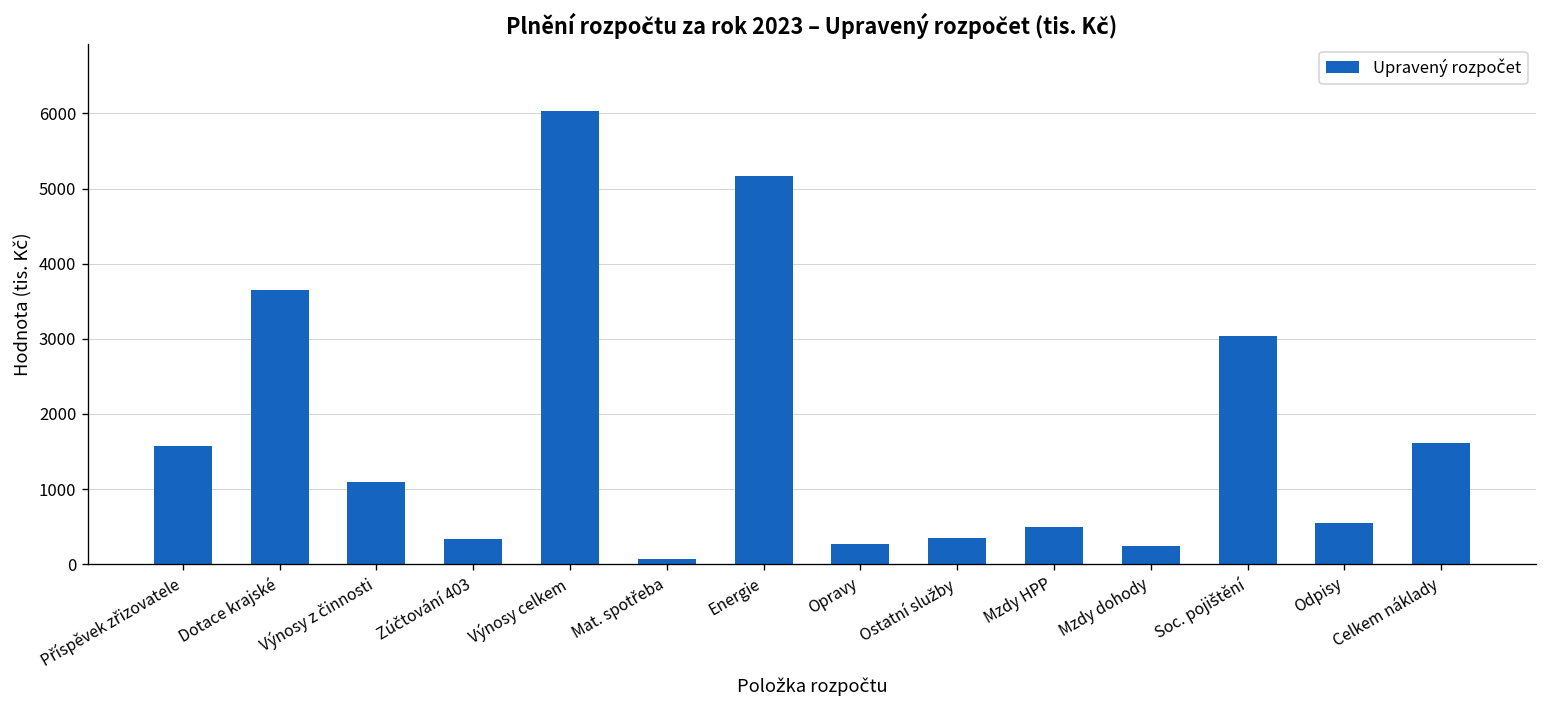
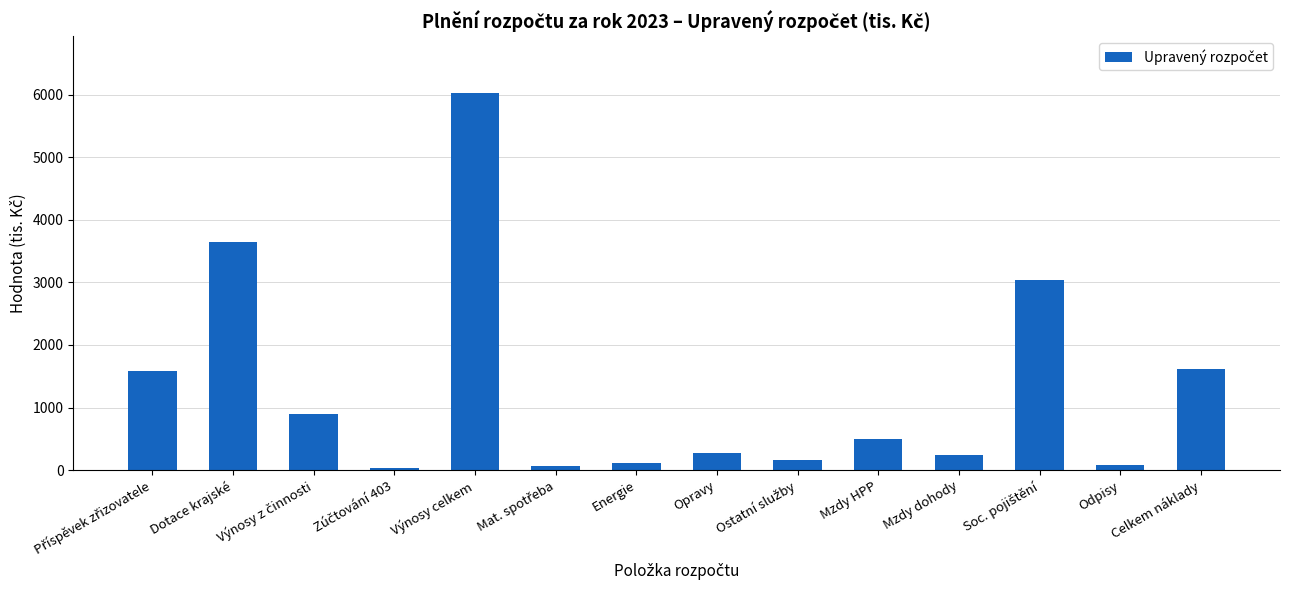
Výnosy z činnosti: 1100 -> 900
Zúčtování 403: 300 -> 0
Energie: 5200 -> 100
Ostatní služby: 400 -> 200
Odpisy: 500 -> 100
